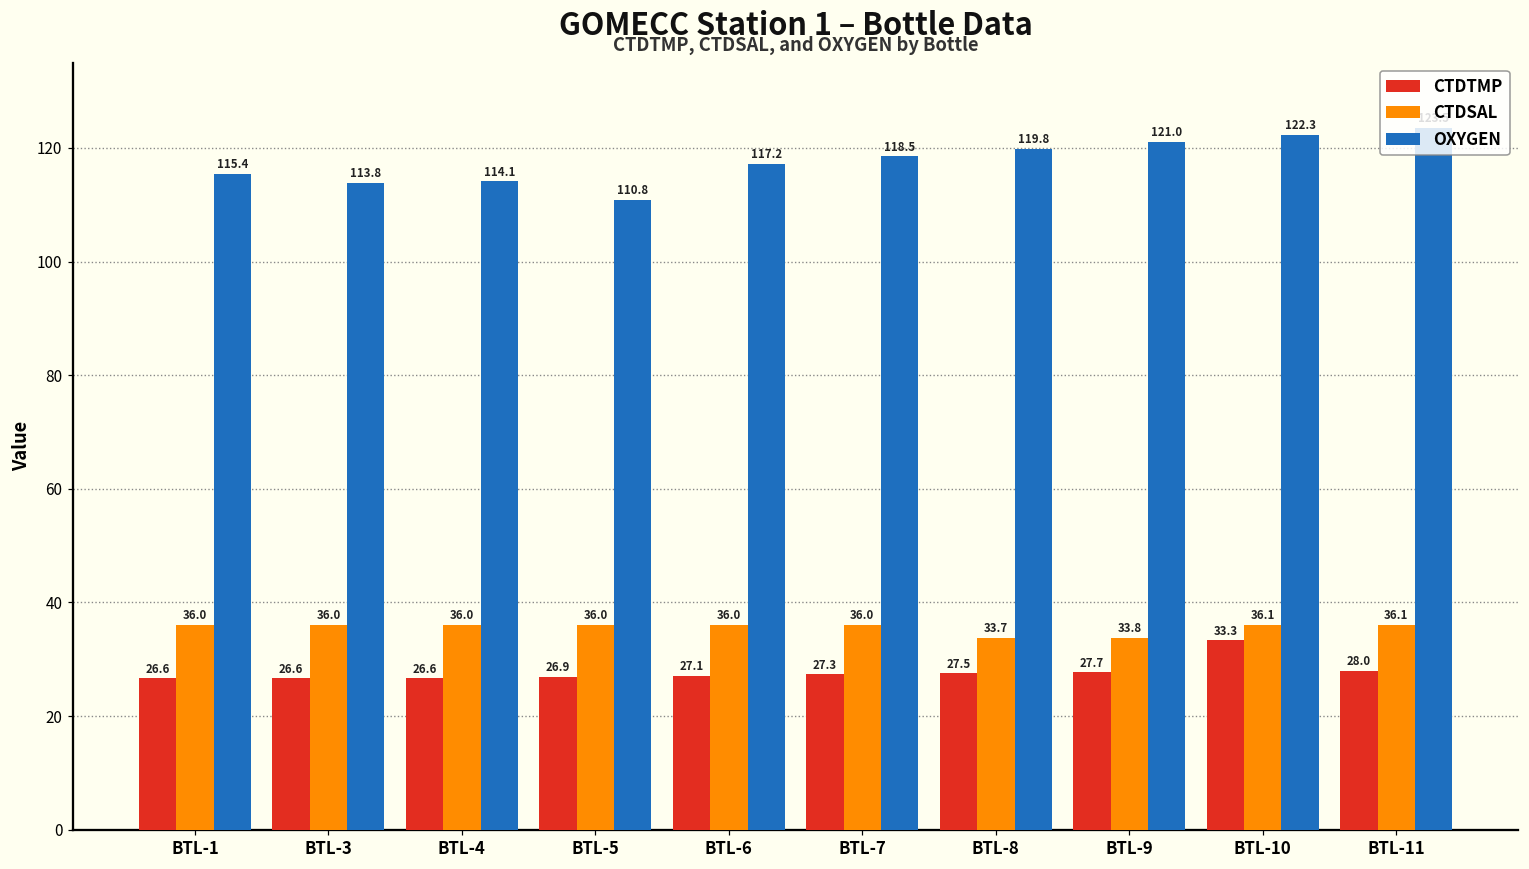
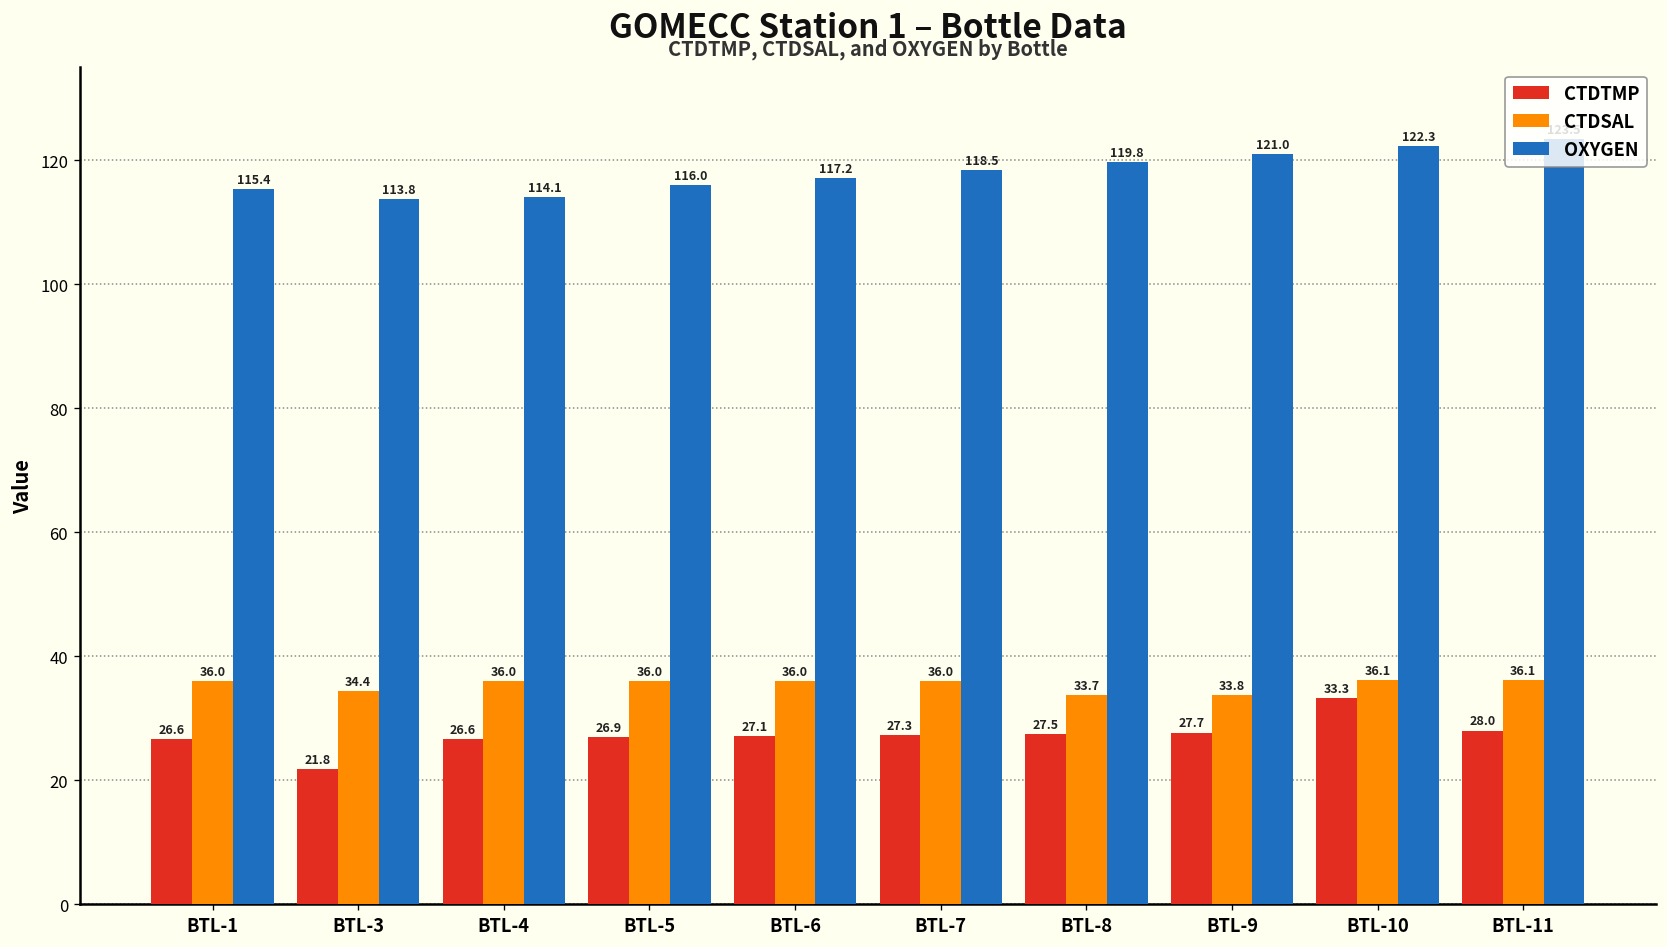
CTDTMP, BTL-3: 26.6 -> 21.8
CTDSAL, BTL-3: 36.0 -> 34.4
OXYGEN, BTL-5: 110.8 -> 116.0
